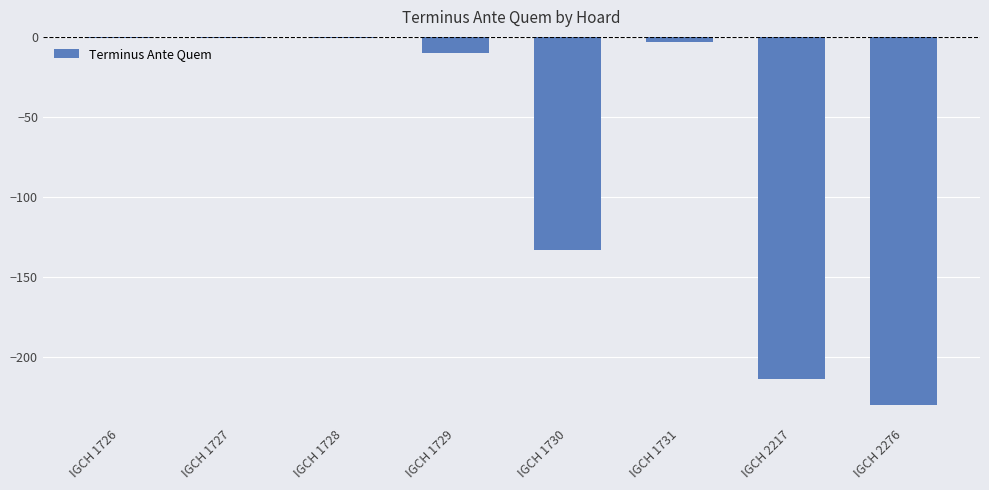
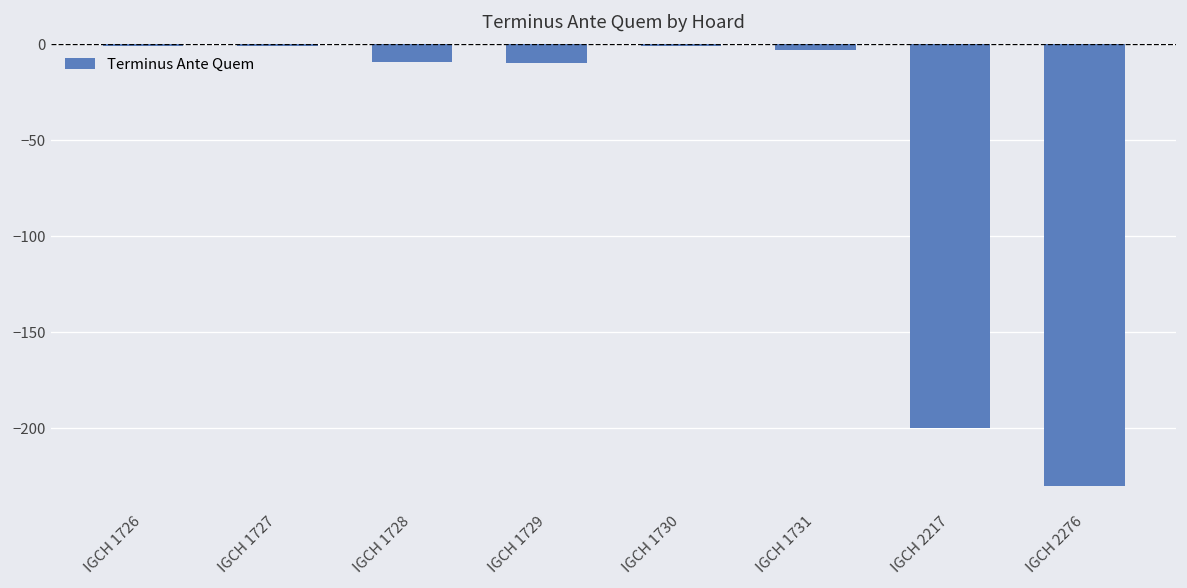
IGCH 1728: -1 -> -9
IGCH 1730: -133 -> -1
IGCH 2217: -214 -> -200
